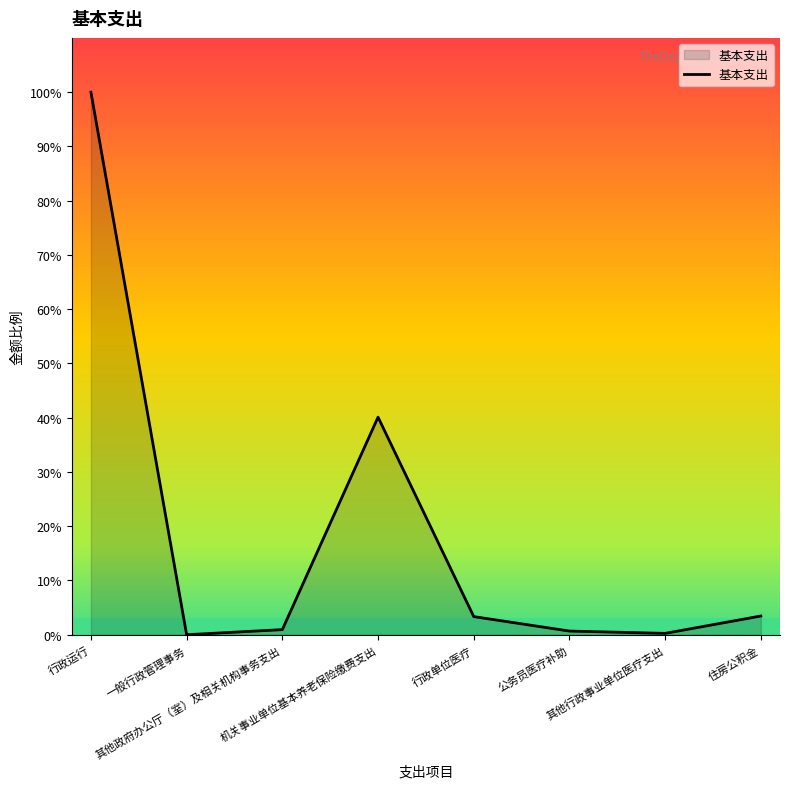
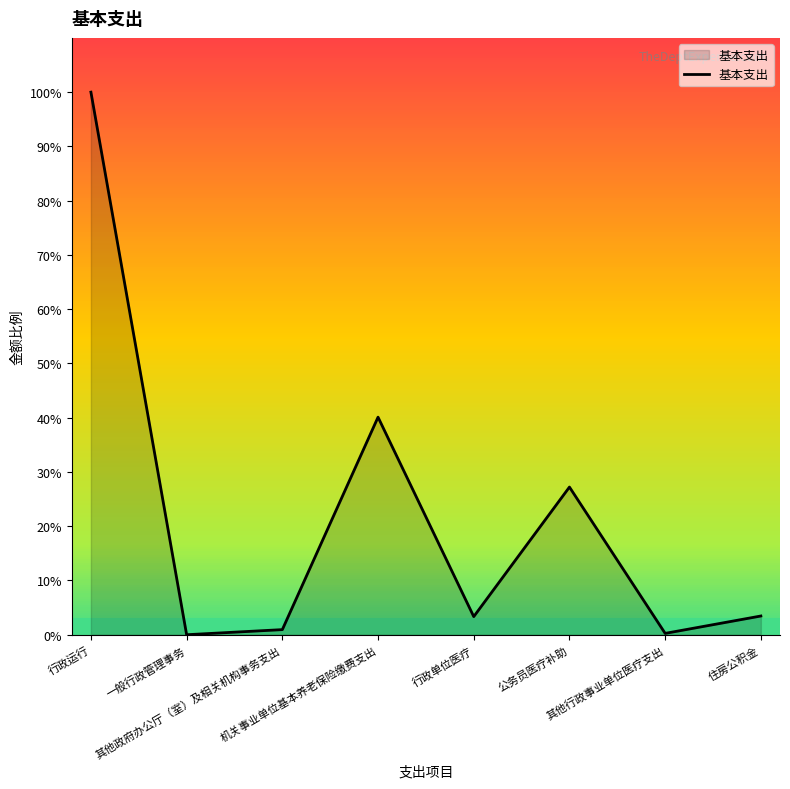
公务员医疗补助: 1% -> 27%
